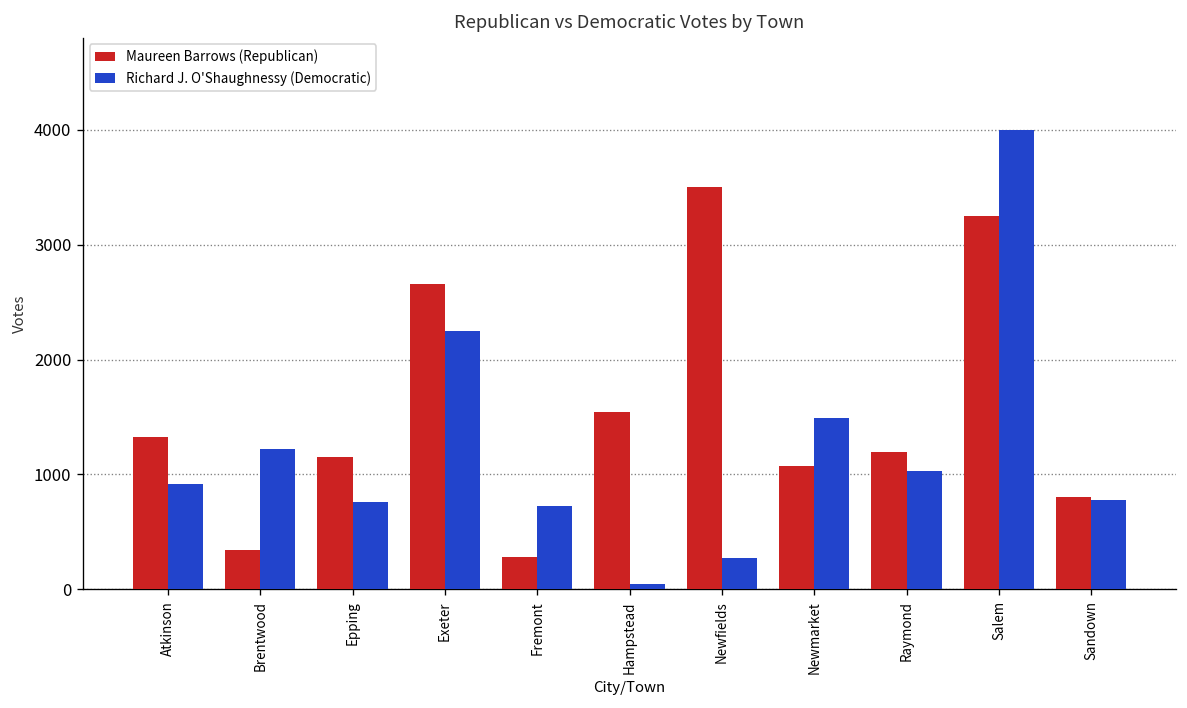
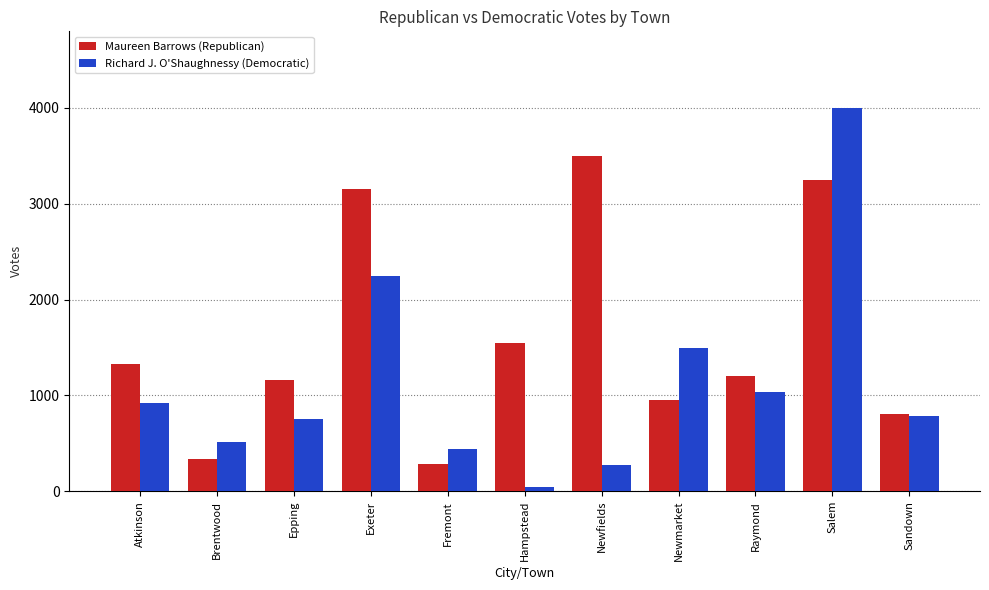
Richard J. O'Shaughnessy (Democratic), Brentwood: 1200 -> 500
Maureen Barrows (Republican), Exeter: 2700 -> 3200
Richard J. O'Shaughnessy (Democratic), Fremont: 700 -> 400
Maureen Barrows (Republican), Newmarket: 1100 -> 900
